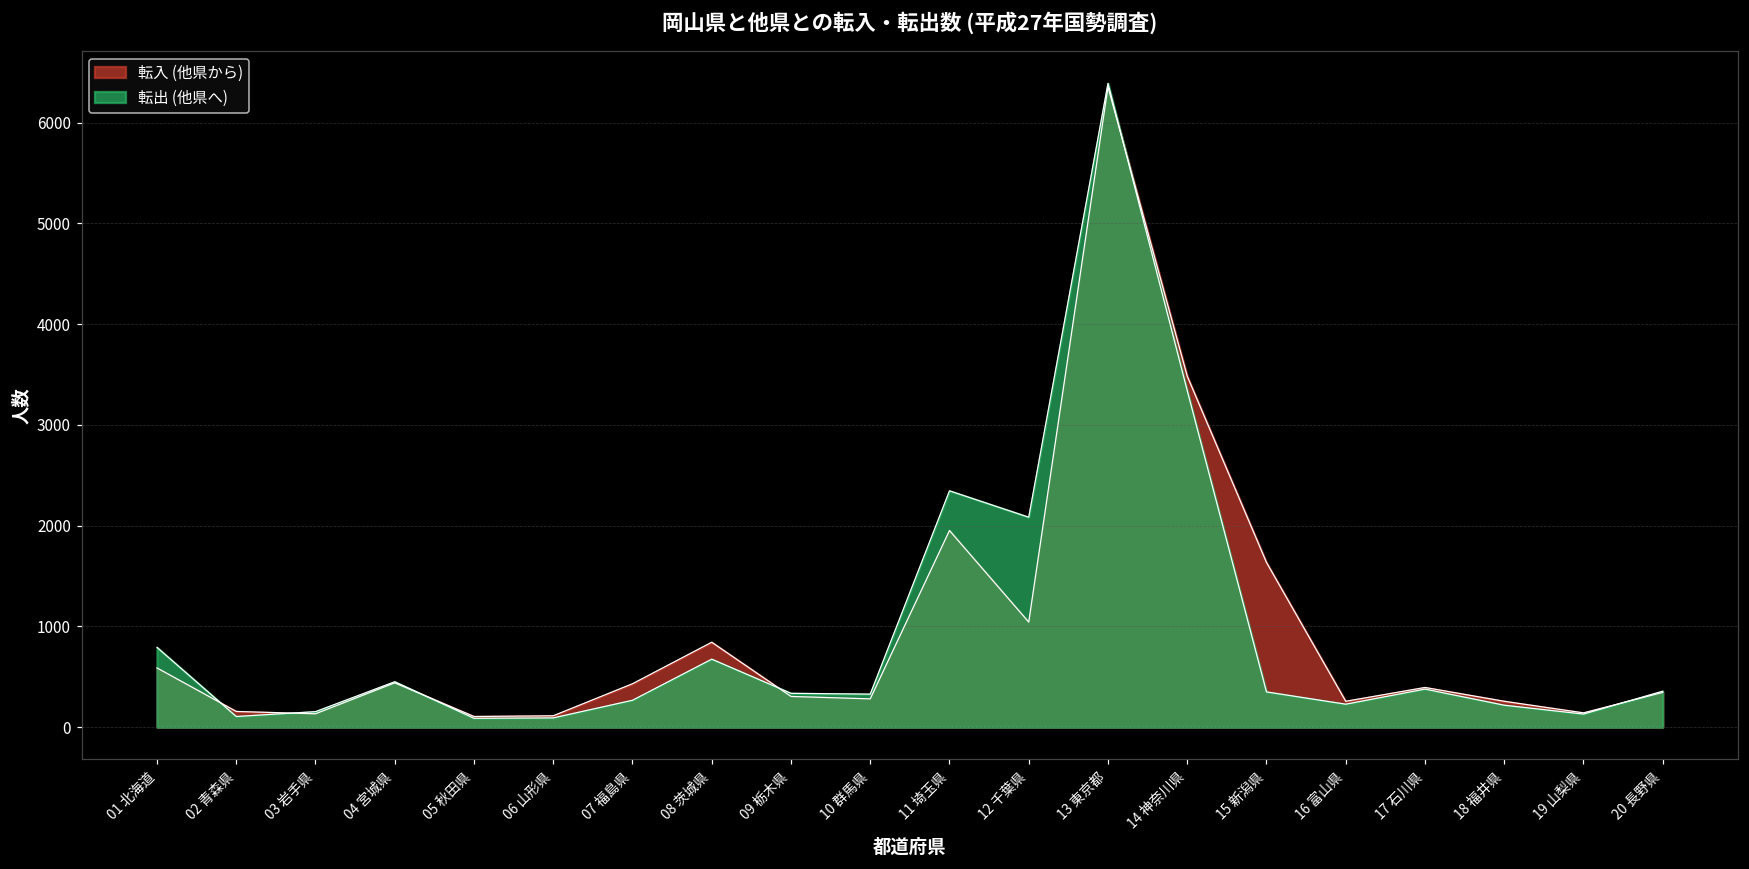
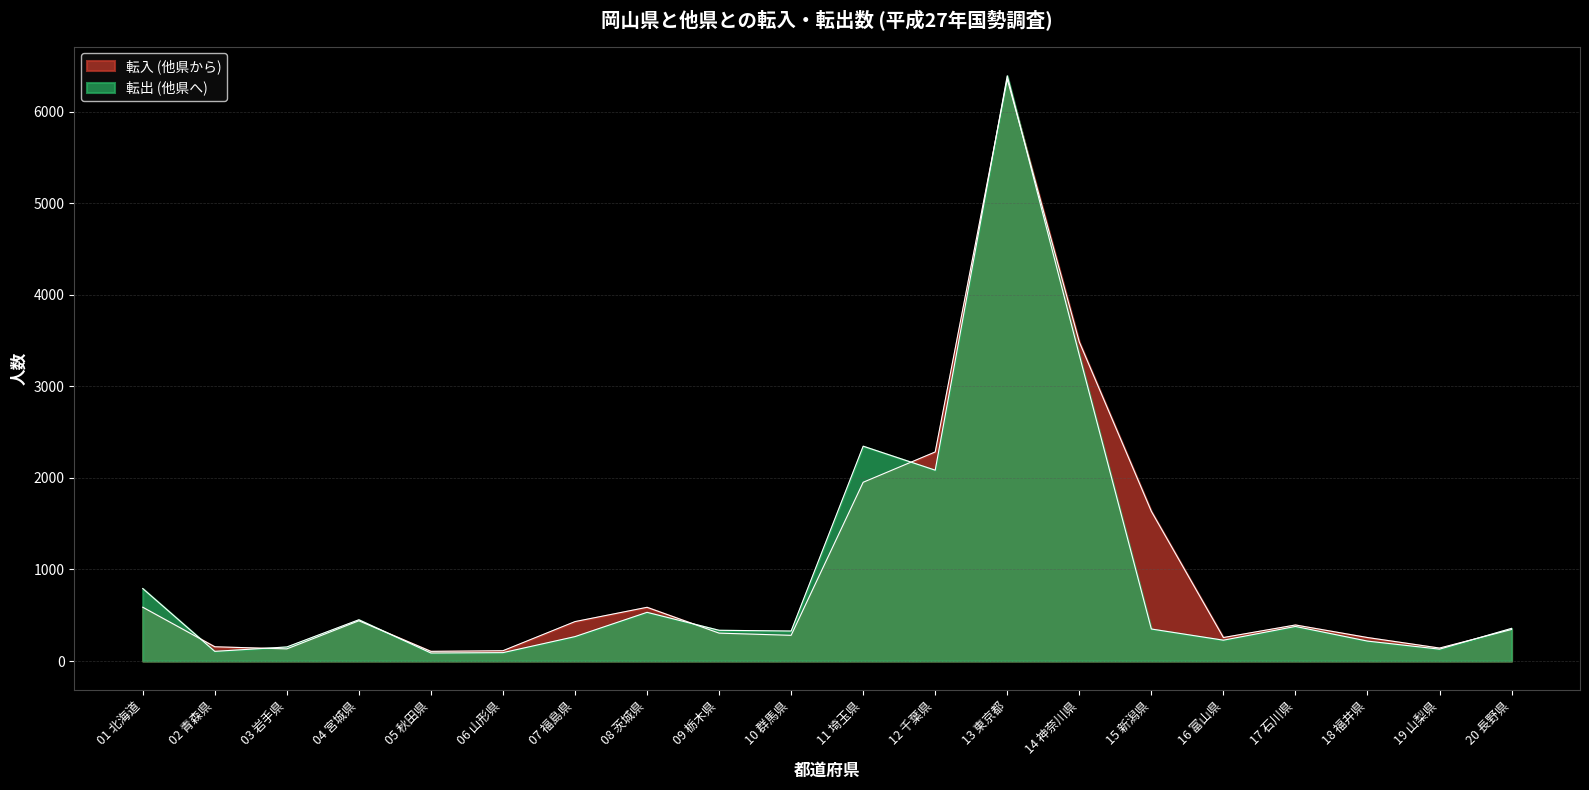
転入 (他県から), 08 茨城県: 800 -> 600
転出 (他県へ), 08 茨城県: 700 -> 500
転入 (他県から), 12 千葉県: 1000 -> 2300
